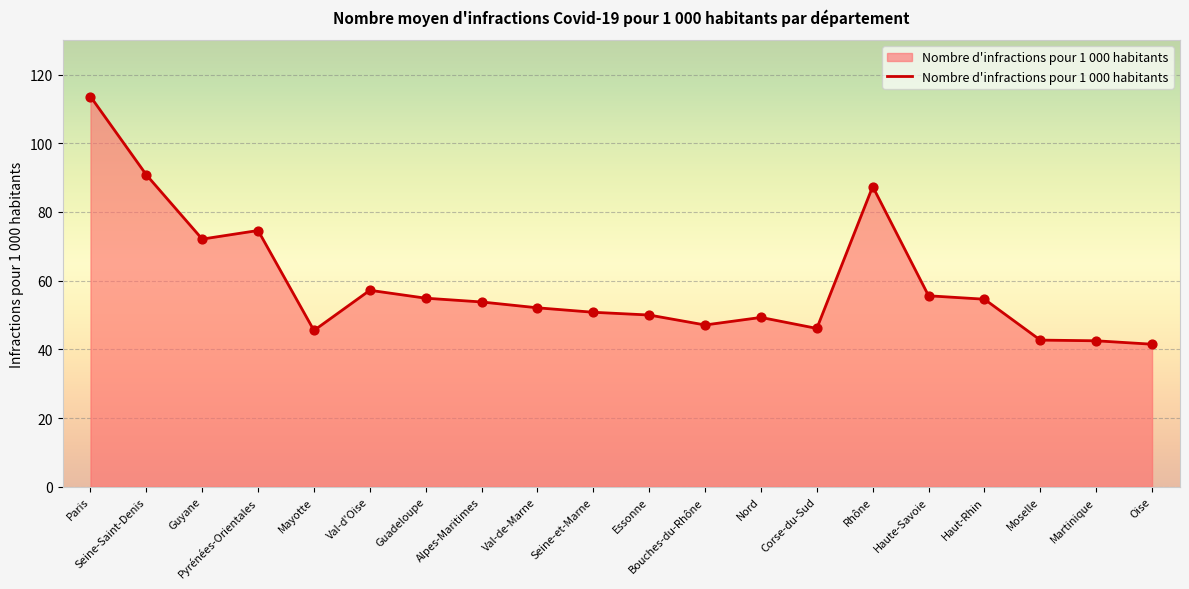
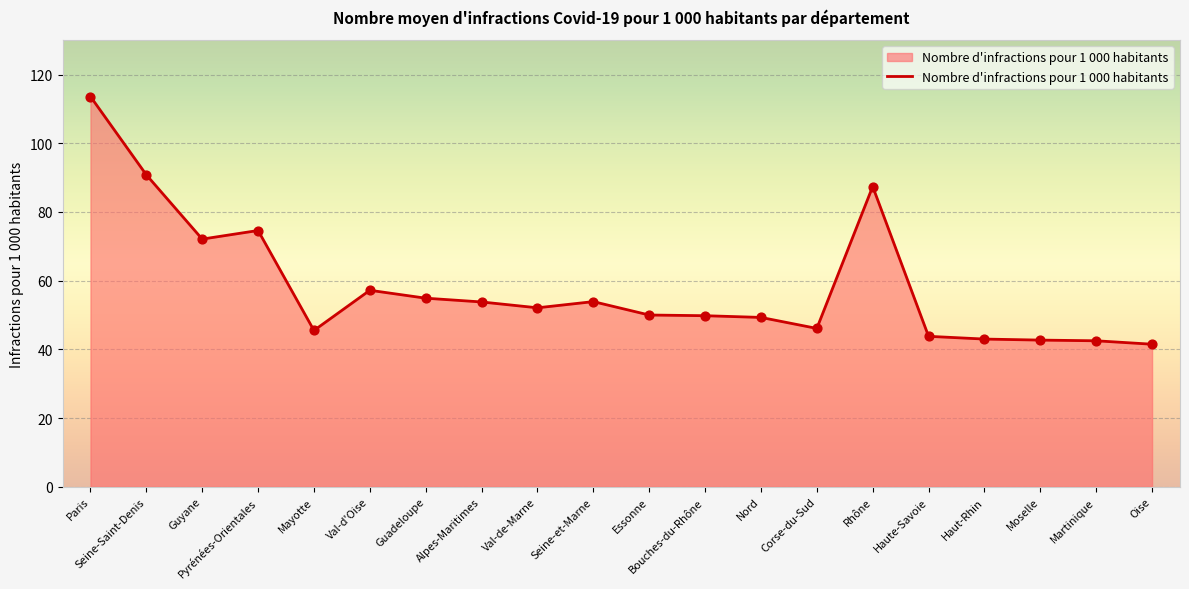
Seine-et-Marne: 51 -> 54
Bouches-du-Rhône: 47 -> 50
Haute-Savoie: 56 -> 44
Haut-Rhin: 55 -> 43
